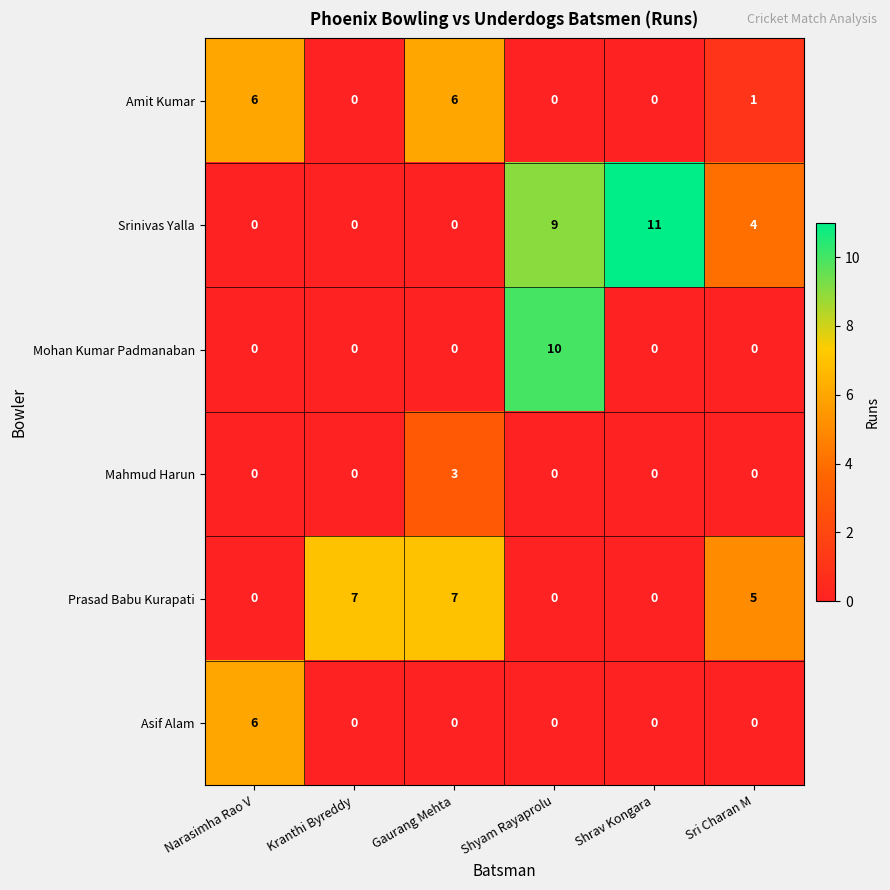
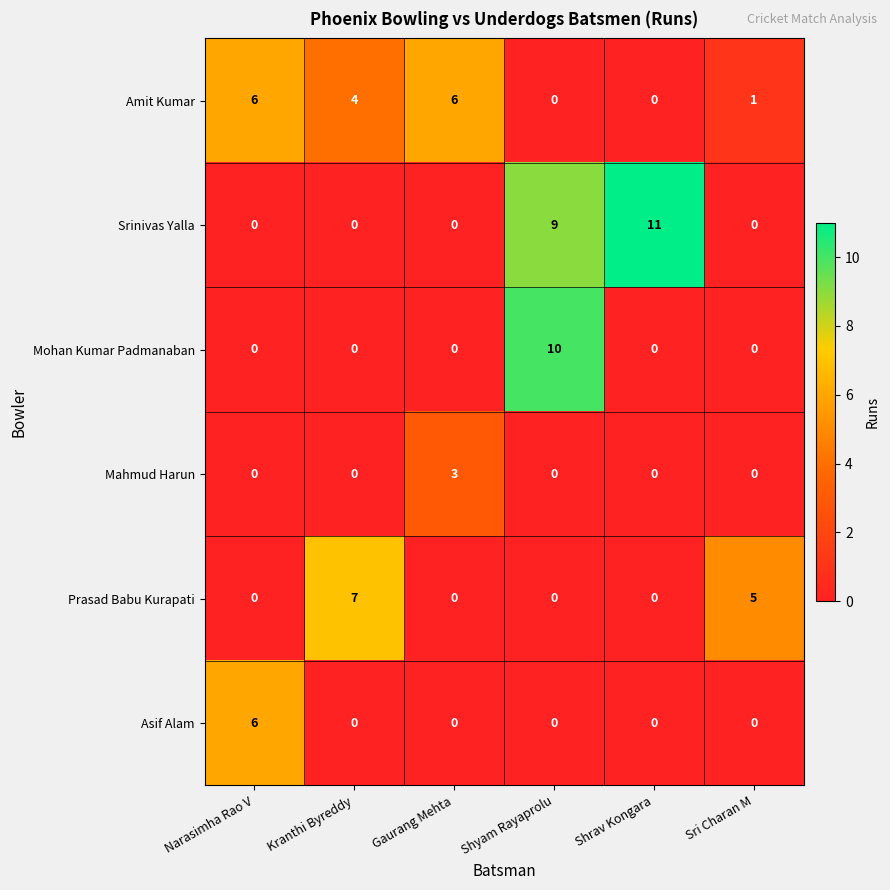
Amit Kumar, Kranthi Byreddy: 0 -> 4
Srinivas Yalla, Sri Charan M: 4 -> 0
Prasad Babu Kurapati, Gaurang Mehta: 7 -> 0
